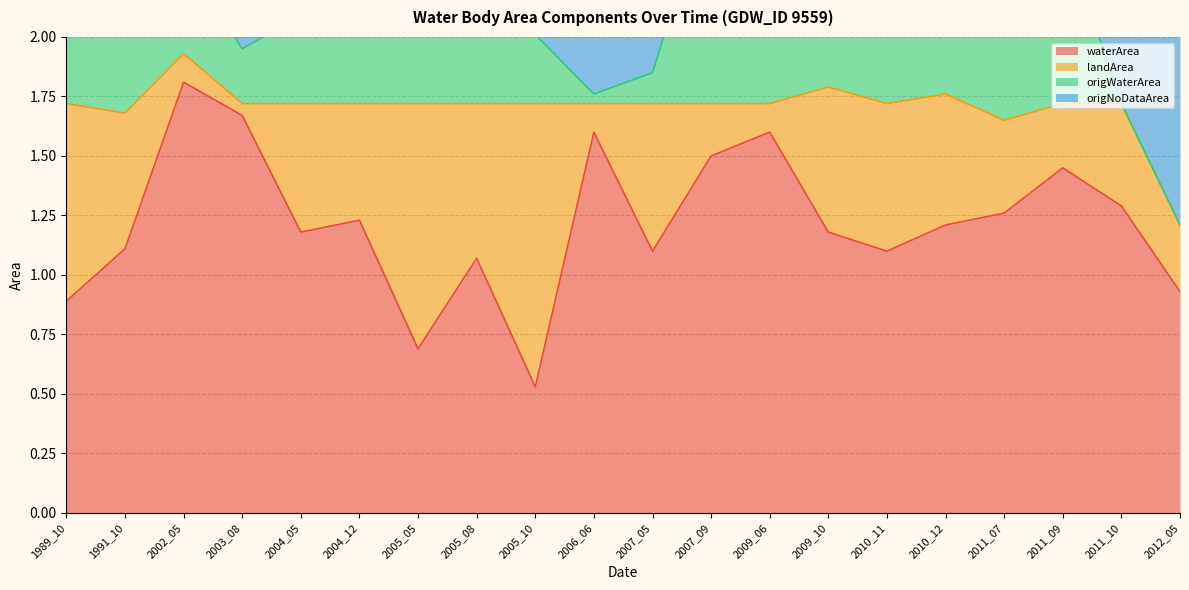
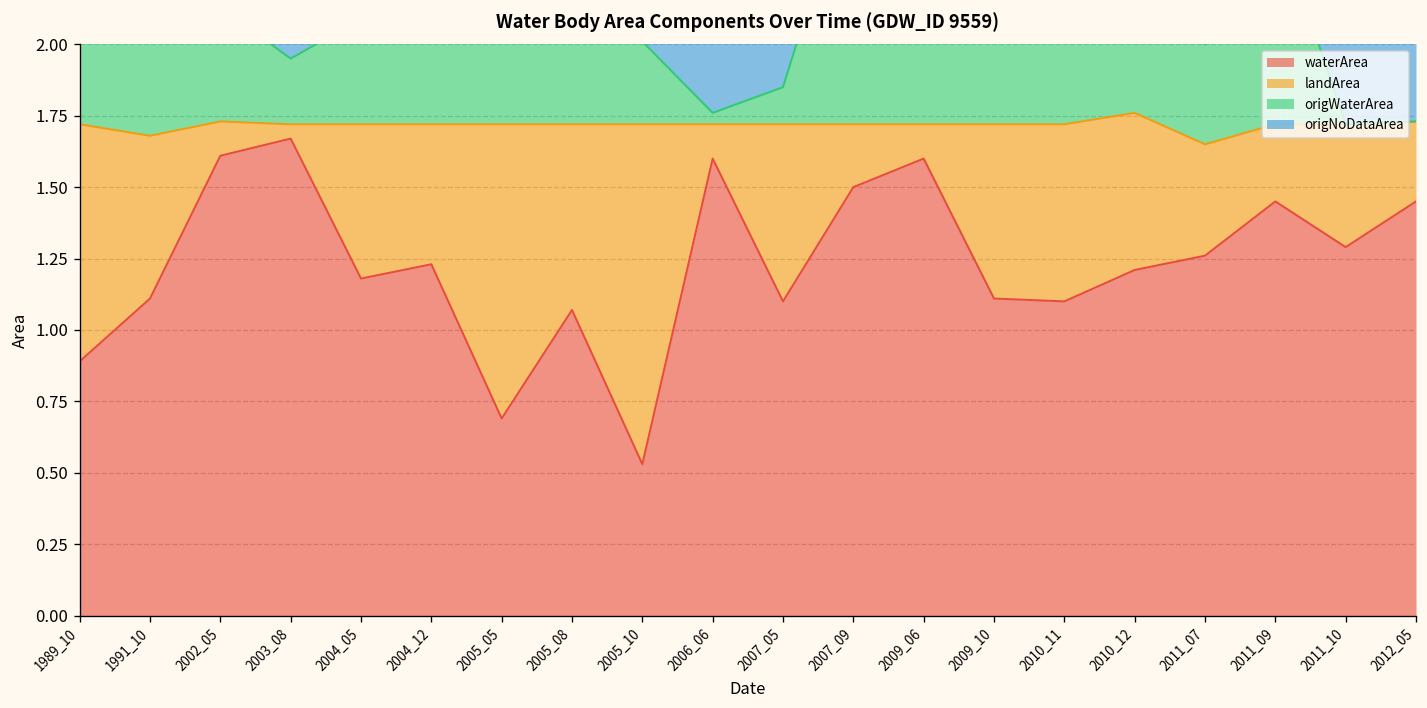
waterArea, 2002_05: 1.81 -> 1.61
waterArea, 2009_10: 1.18 -> 1.11
waterArea, 2012_05: 0.93 -> 1.45
